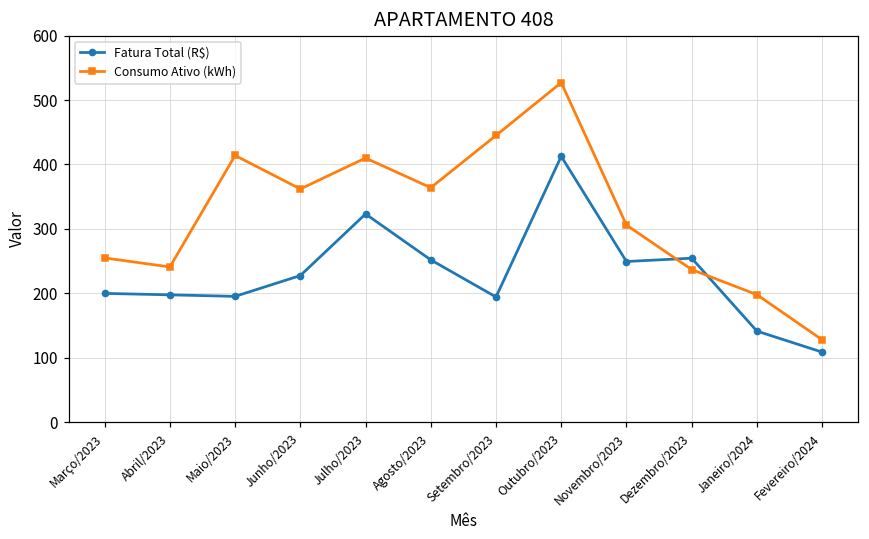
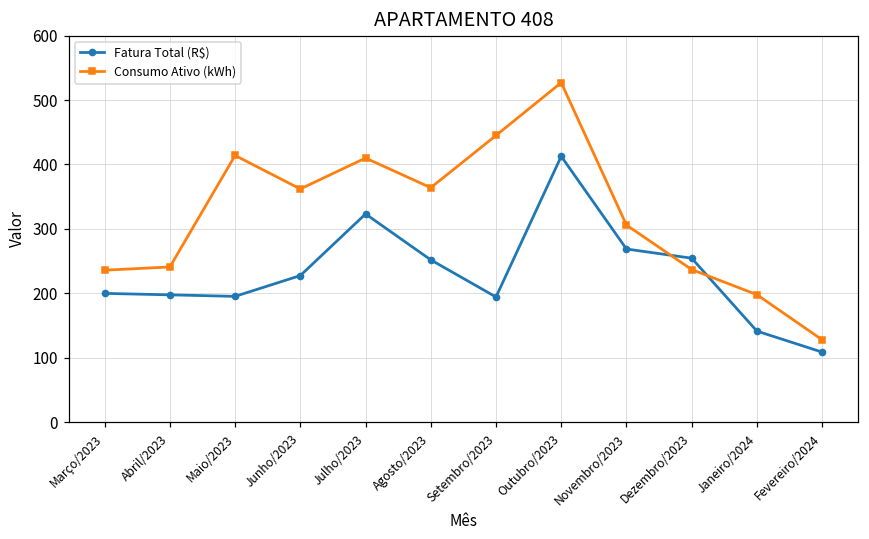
Consumo Ativo (kWh), Março/2023: 260 -> 240
Fatura Total (R$), Novembro/2023: 250 -> 270
